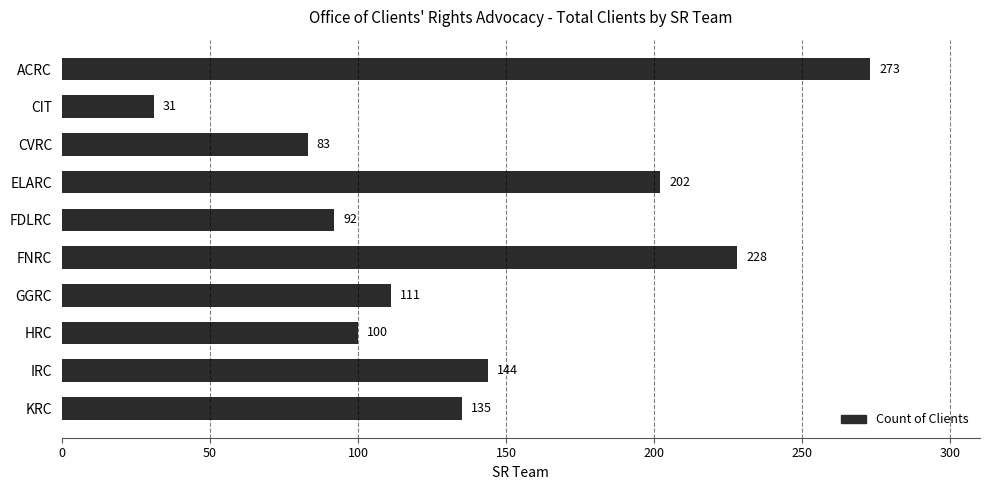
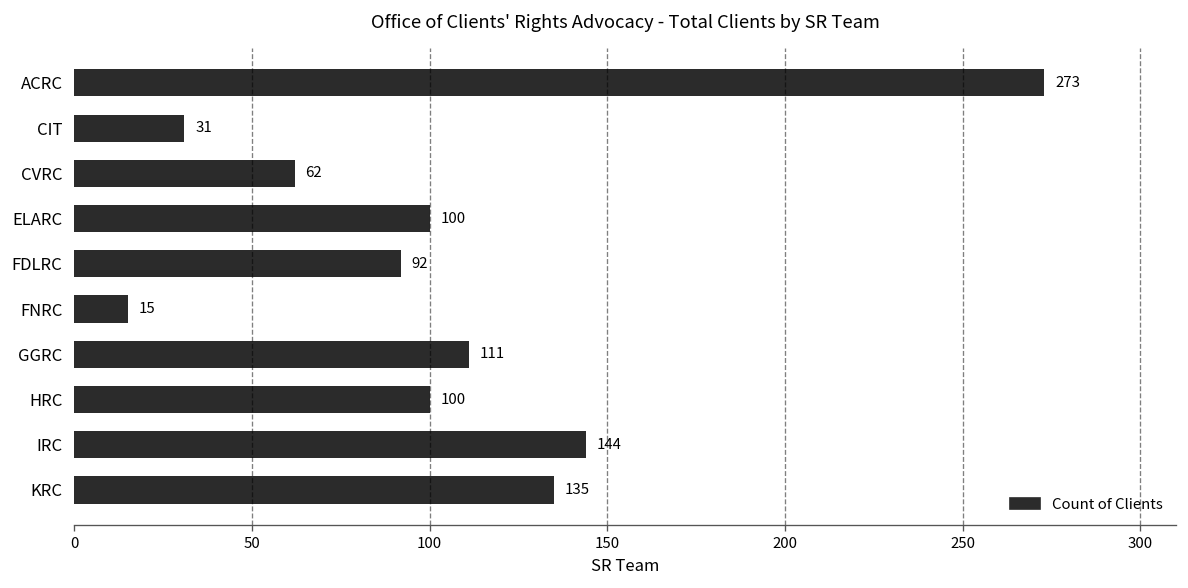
CVRC: 83 -> 62
ELARC: 202 -> 100
FNRC: 228 -> 15
